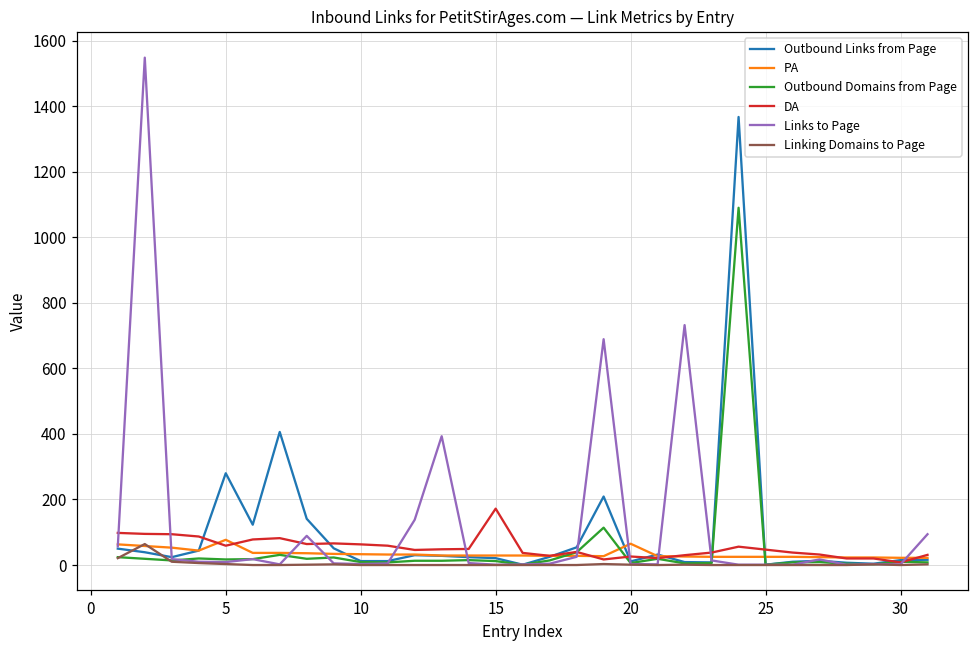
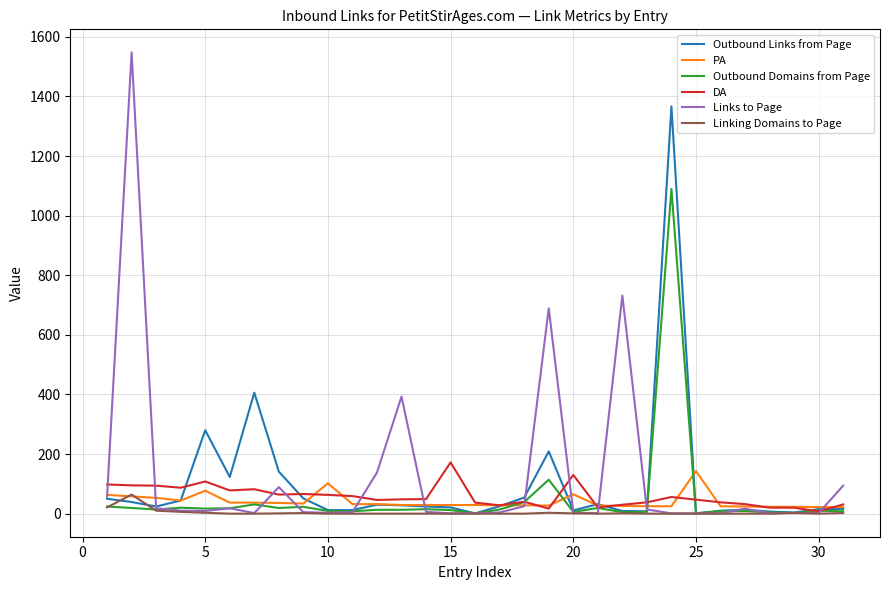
DA, 5: 60 -> 110
PA, 10: 30 -> 100
DA, 20: 30 -> 130
PA, 25: 30 -> 140
